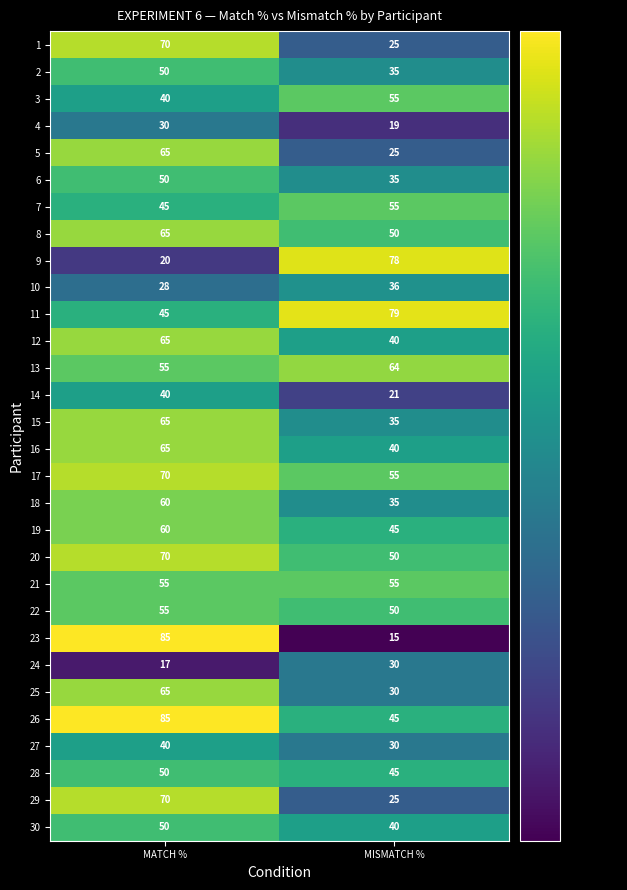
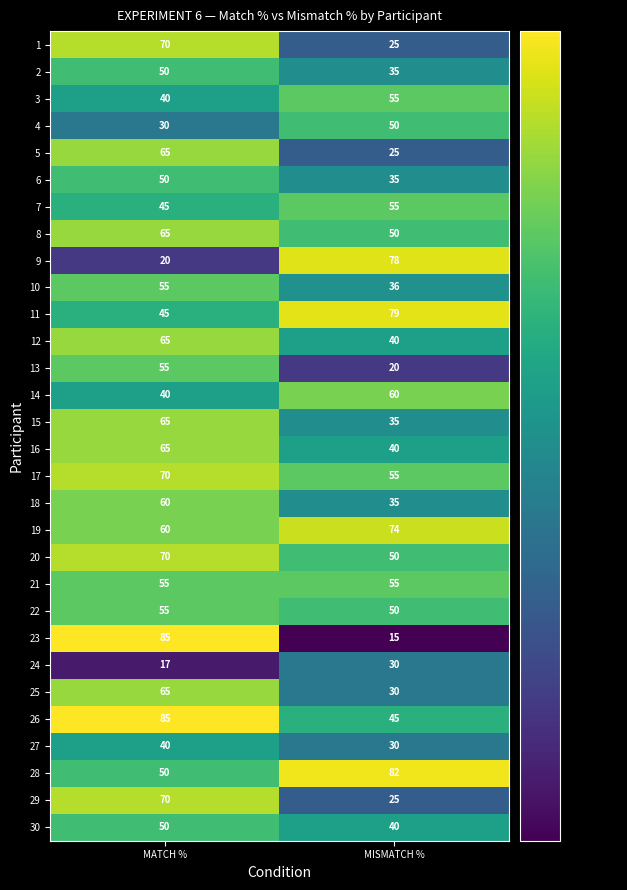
4, MISMATCH %: 19 -> 50
10, MATCH %: 28 -> 55
13, MISMATCH %: 64 -> 20
14, MISMATCH %: 21 -> 60
19, MISMATCH %: 45 -> 74
28, MISMATCH %: 45 -> 82
